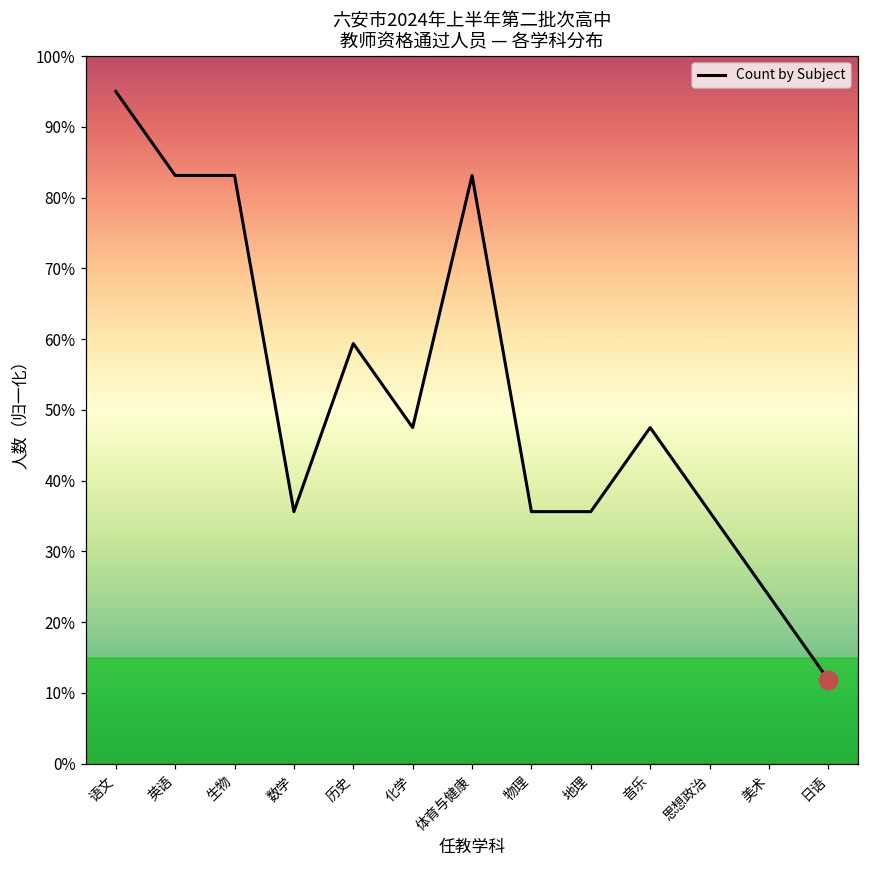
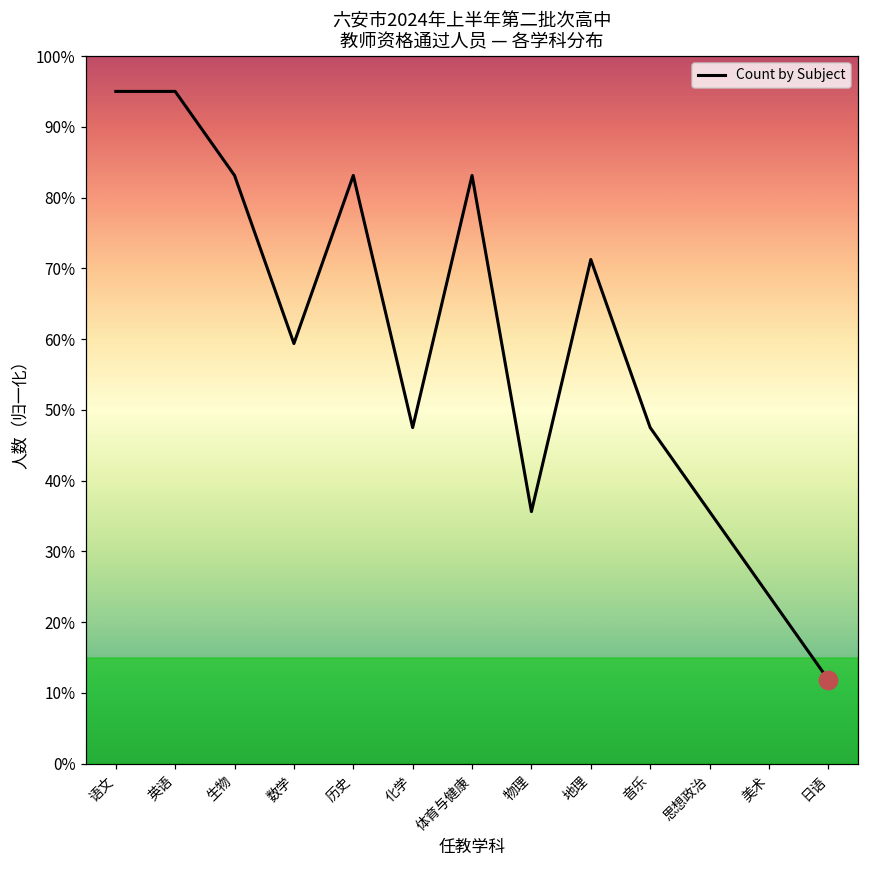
Count by Subject, 英语: 83% -> 95%
Count by Subject, 数学: 36% -> 59%
Count by Subject, 历史: 59% -> 83%
Count by Subject, 地理: 36% -> 71%
